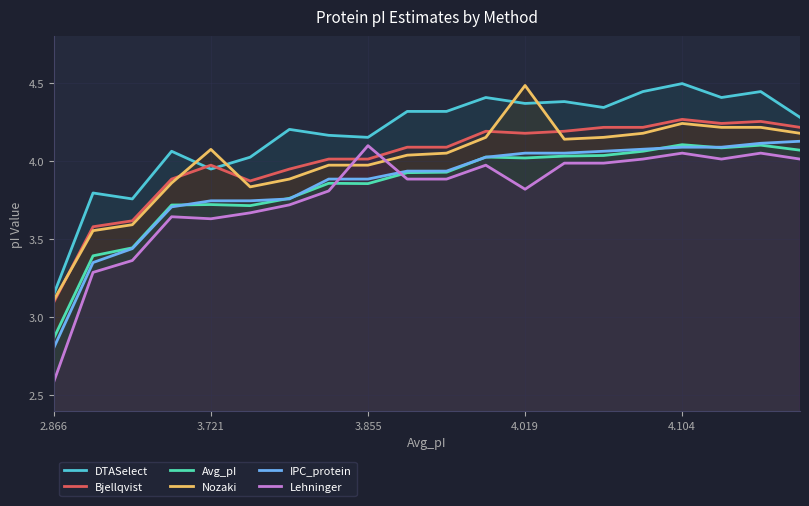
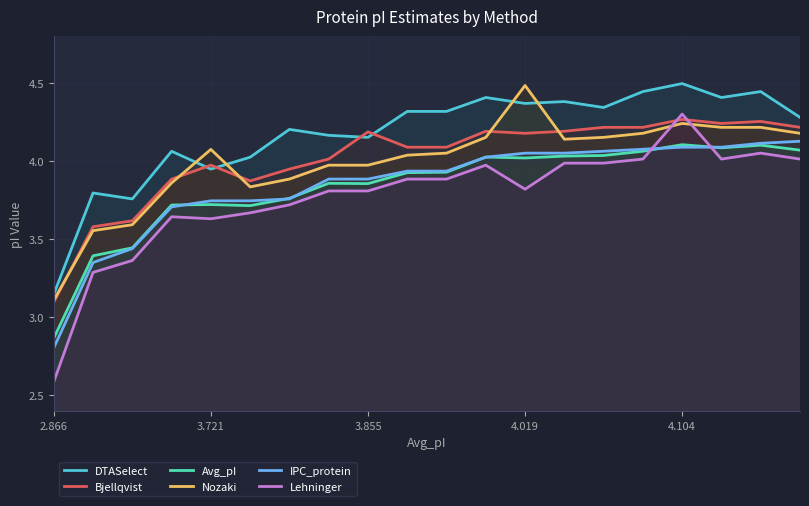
Bjellqvist, 3.855: 4.01 -> 4.19
Lehninger, 3.855: 4.10 -> 3.81
Lehninger, 4.104: 4.05 -> 4.30
